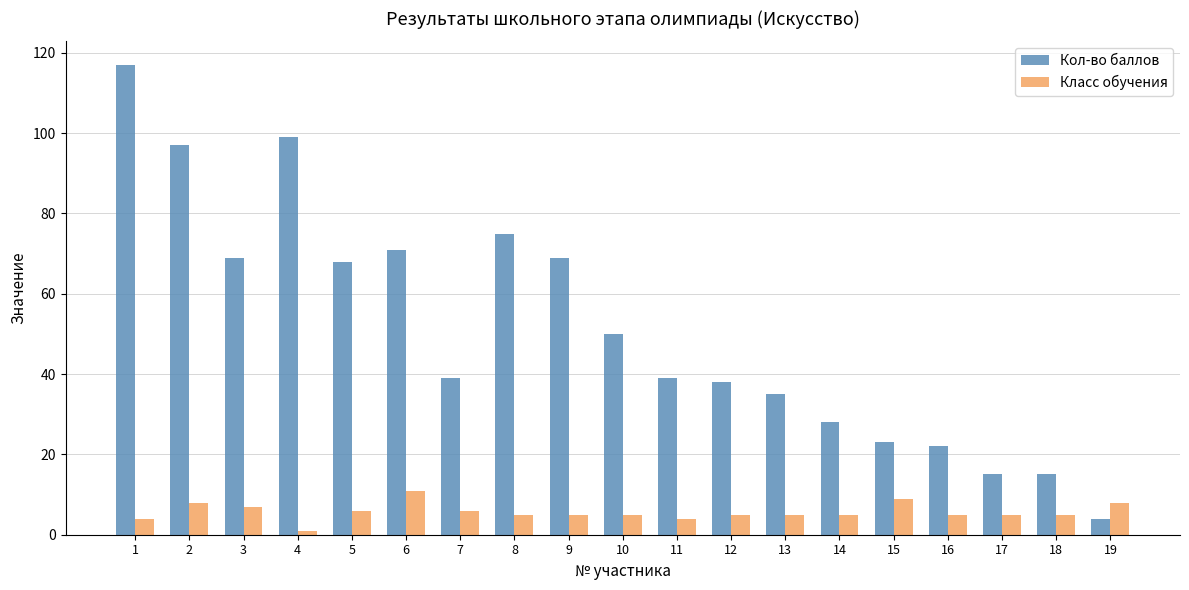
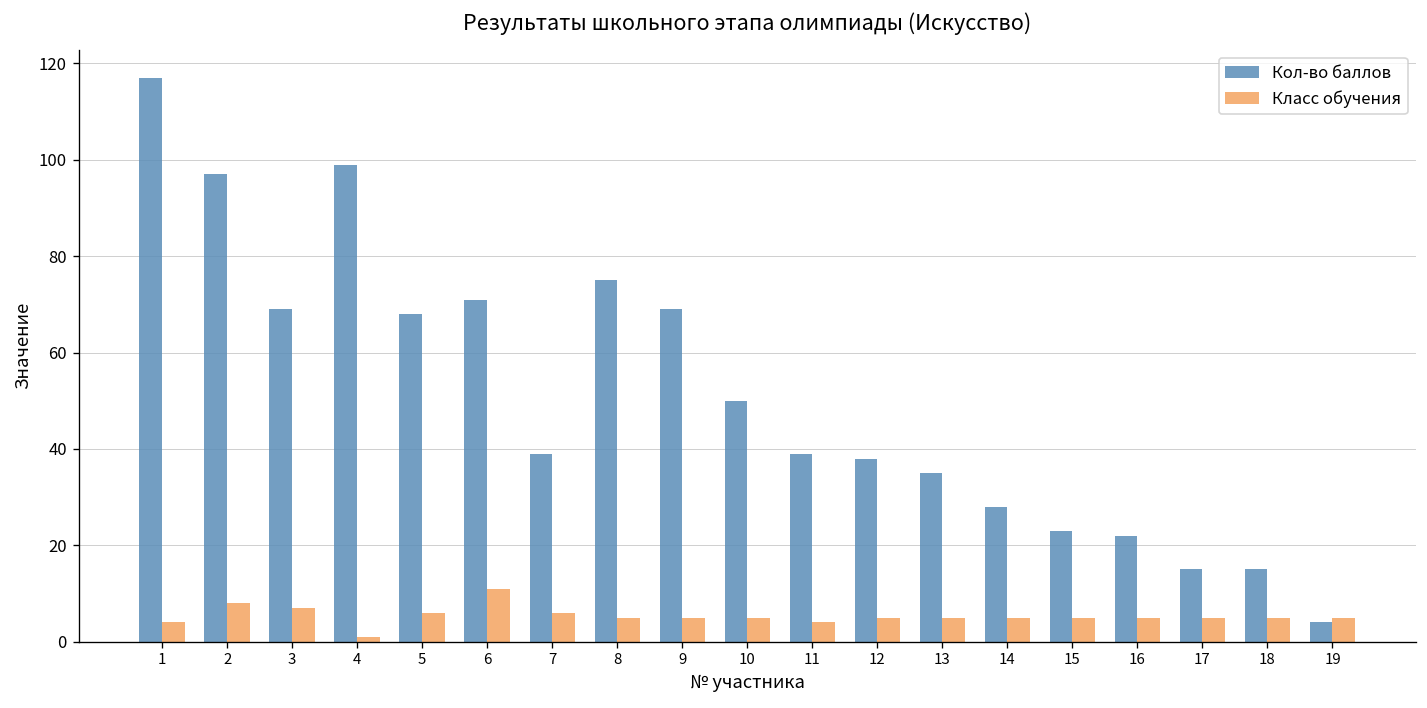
Класс обучения, 15: 9 -> 5
Класс обучения, 19: 8 -> 5
